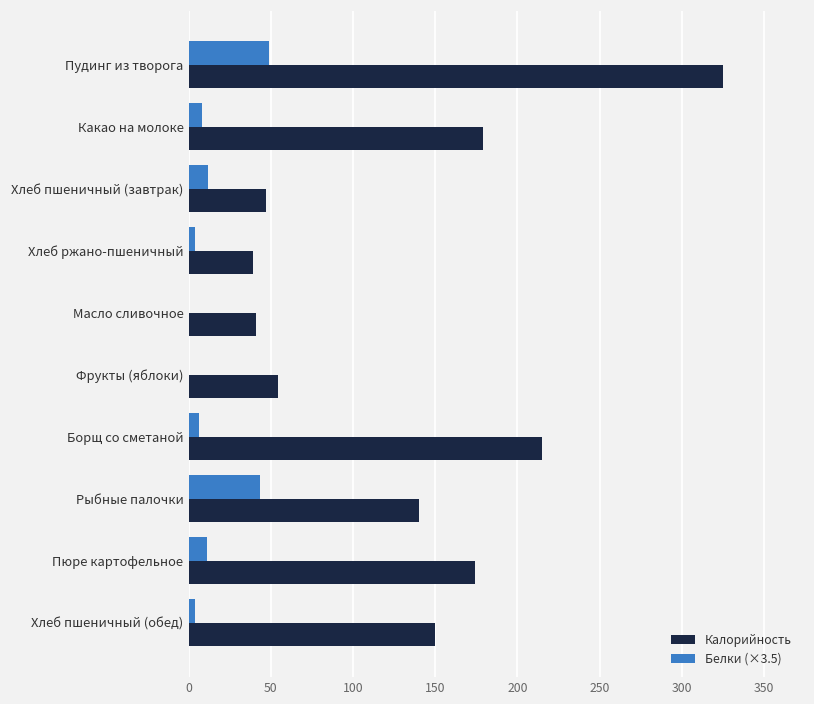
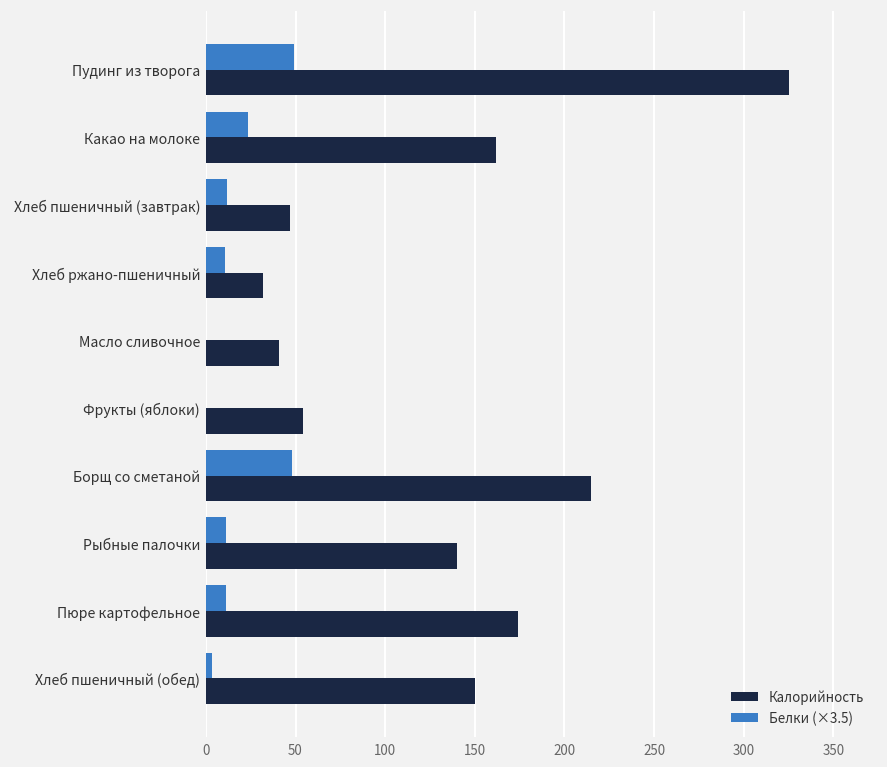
Белки (×3.5), Какао на молоке: 8 -> 24
Калорийность, Какао на молоке: 179 -> 162
Белки (×3.5), Хлеб ржано-пшеничный: 4 -> 10
Калорийность, Хлеб ржано-пшеничный: 39 -> 32
Белки (×3.5), Борщ со сметаной: 6 -> 48
Белки (×3.5), Рыбные палочки: 43 -> 11
